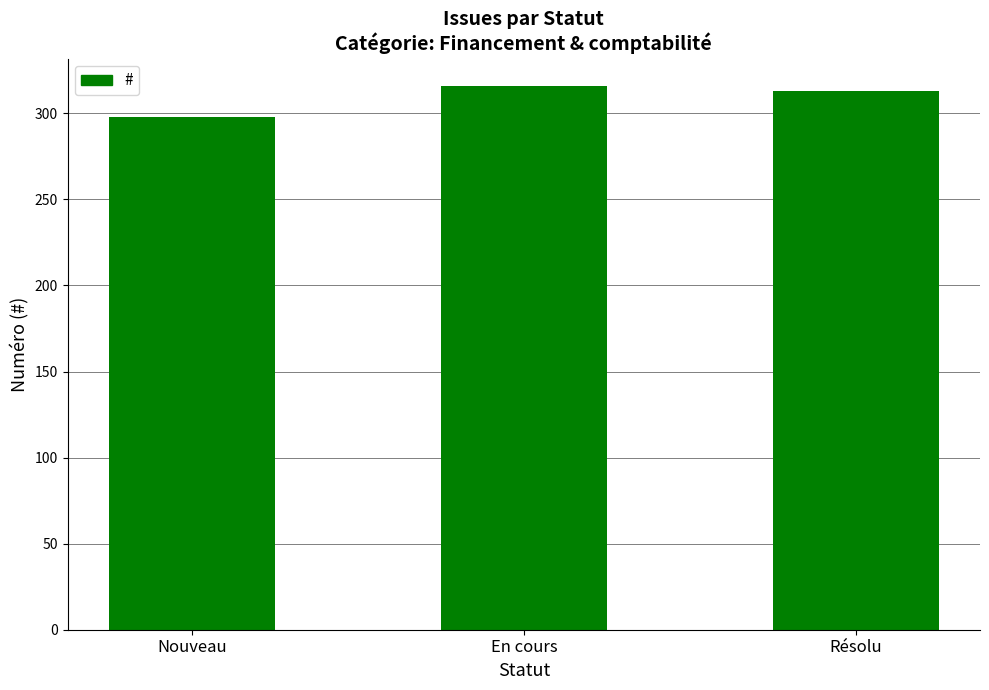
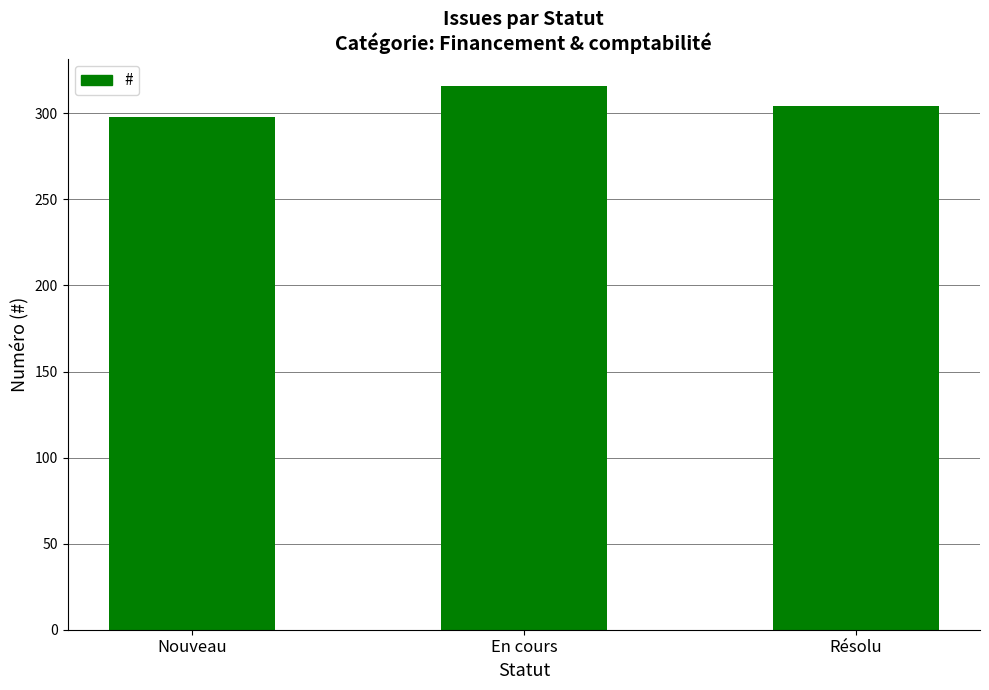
Résolu: 313 -> 304
